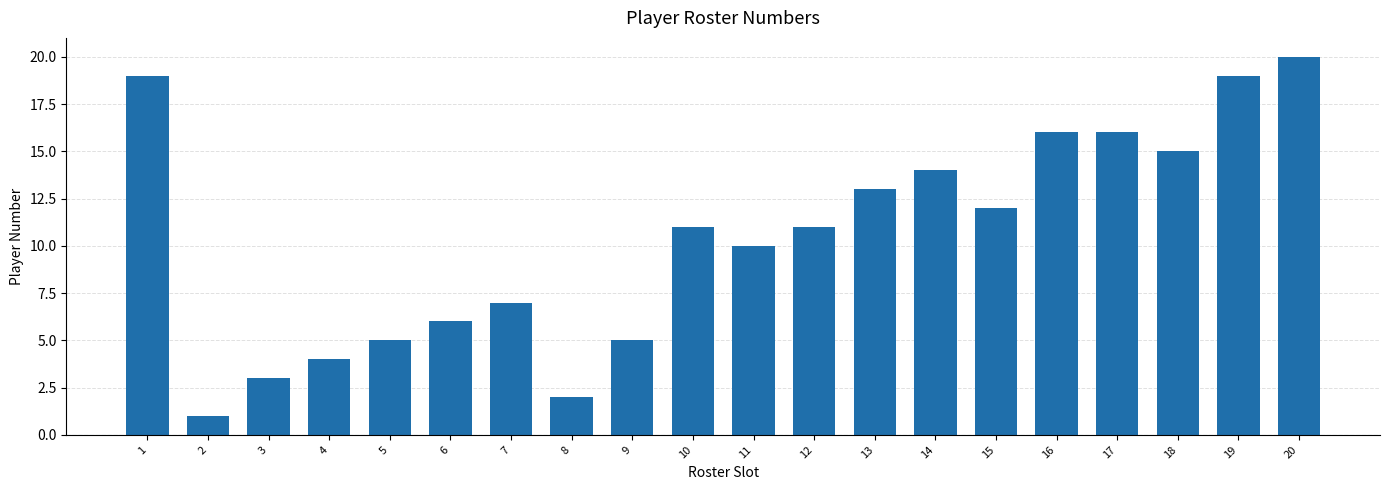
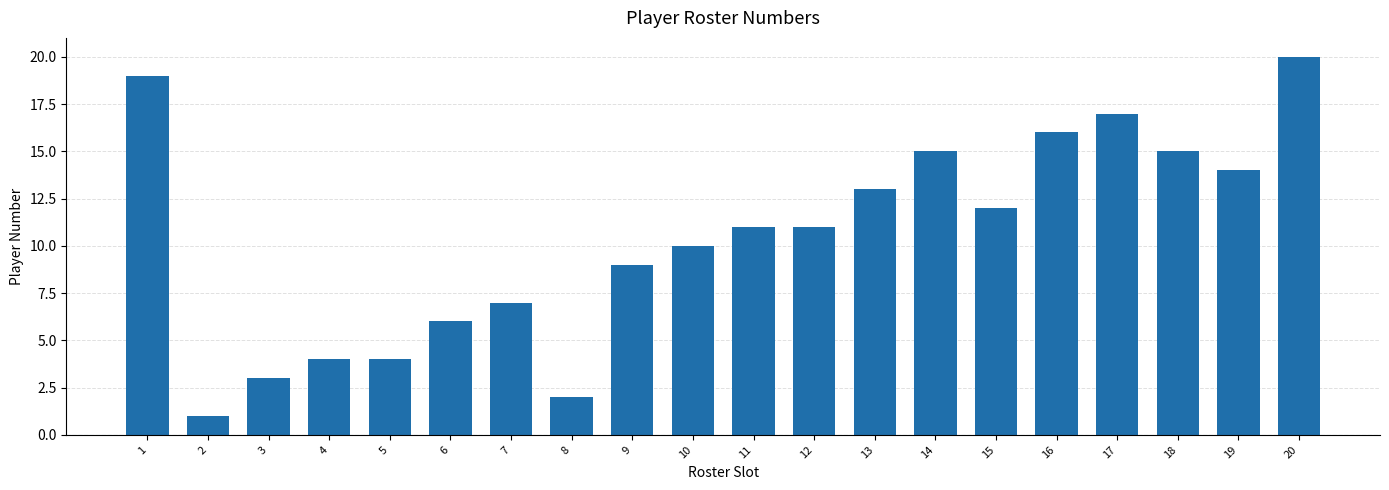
5: 5 -> 4
9: 5 -> 9
10: 11 -> 10
11: 10 -> 11
14: 14 -> 15
17: 16 -> 17
19: 19 -> 14
